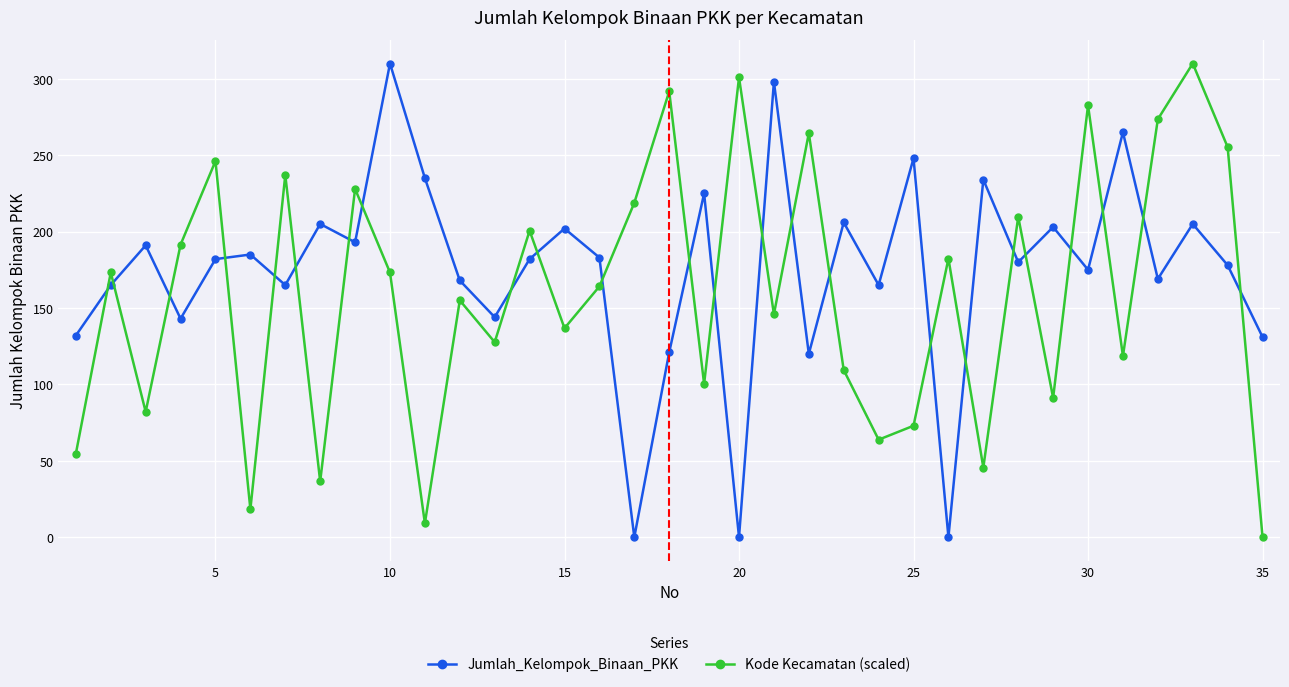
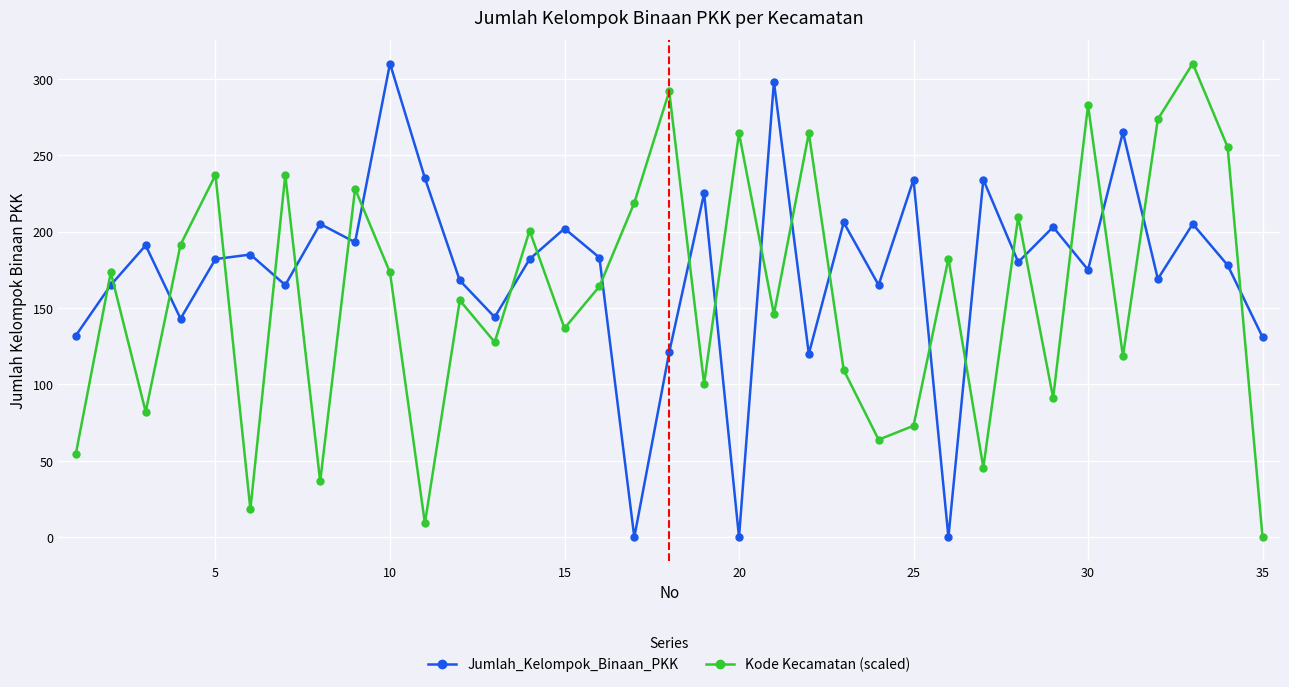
Kode Kecamatan (scaled), 5: 246 -> 237
Kode Kecamatan (scaled), 20: 301 -> 264
Jumlah_Kelompok_Binaan_PKK, 25: 248 -> 234
